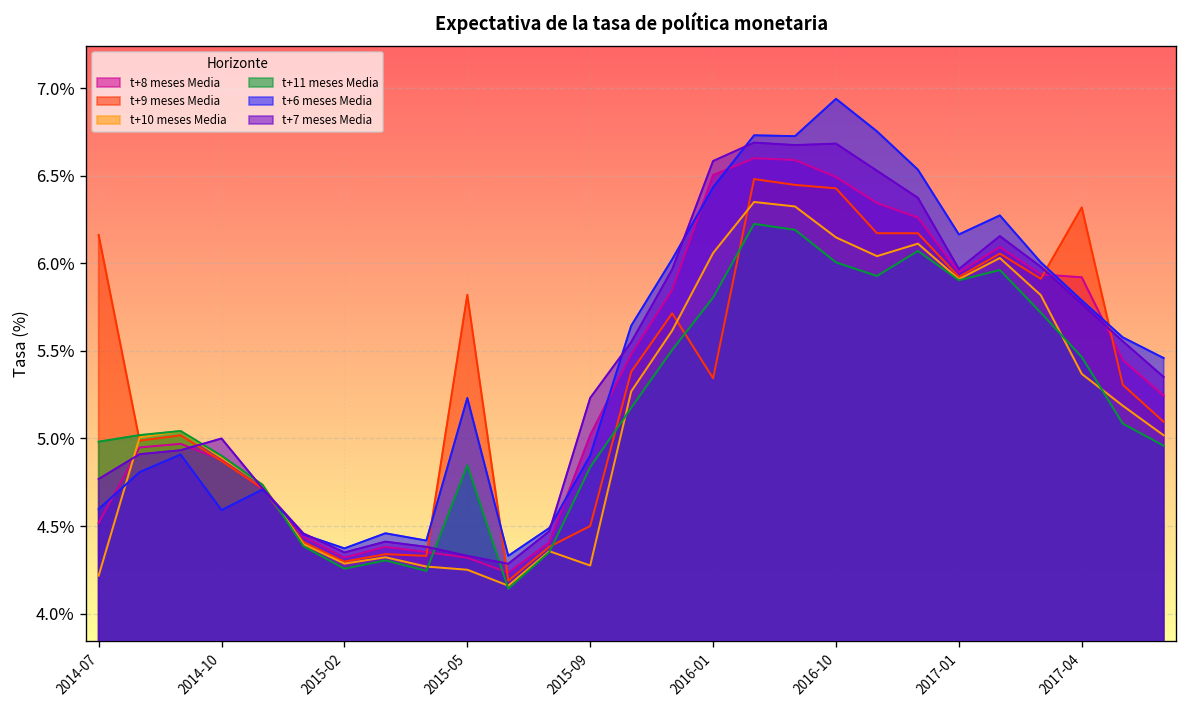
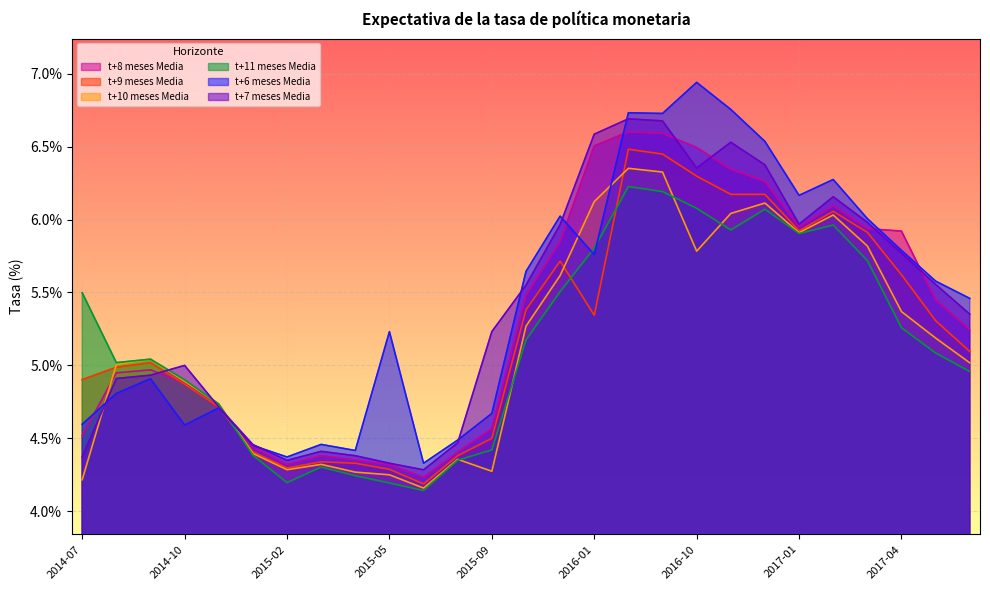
t+9 meses Media, 2014-07: 6.16% -> 4.90%
t+11 meses Media, 2014-07: 4.98% -> 5.50%
t+7 meses Media, 2014-07: 4.77% -> 4.37%
t+11 meses Media, 2015-02: 4.26% -> 4.20%
t+9 meses Media, 2015-05: 5.82% -> 4.29%
t+11 meses Media, 2015-05: 4.85% -> 4.19%
t+8 meses Media, 2015-09: 5.02% -> 4.57%
t+11 meses Media, 2015-09: 4.84% -> 4.42%
t+6 meses Media, 2015-09: 4.90% -> 4.67%
t+10 meses Media, 2016-01: 6.06% -> 6.12%
t+6 meses Media, 2016-01: 6.43% -> 5.76%
t+9 meses Media, 2016-10: 6.43% -> 6.30%
t+10 meses Media, 2016-10: 6.15% -> 5.78%
t+11 meses Media, 2016-10: 6.01% -> 6.08%
t+7 meses Media, 2016-10: 6.68% -> 6.35%
t+9 meses Media, 2017-04: 6.32% -> 5.62%
t+11 meses Media, 2017-04: 5.47% -> 5.26%
